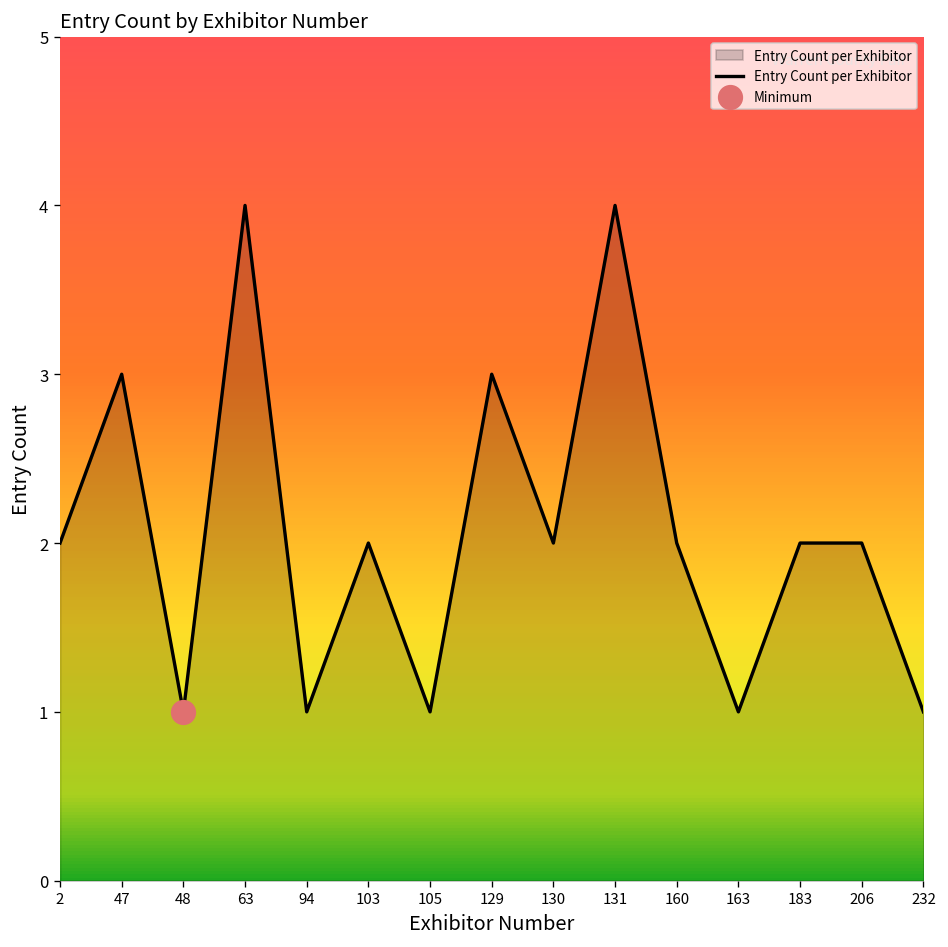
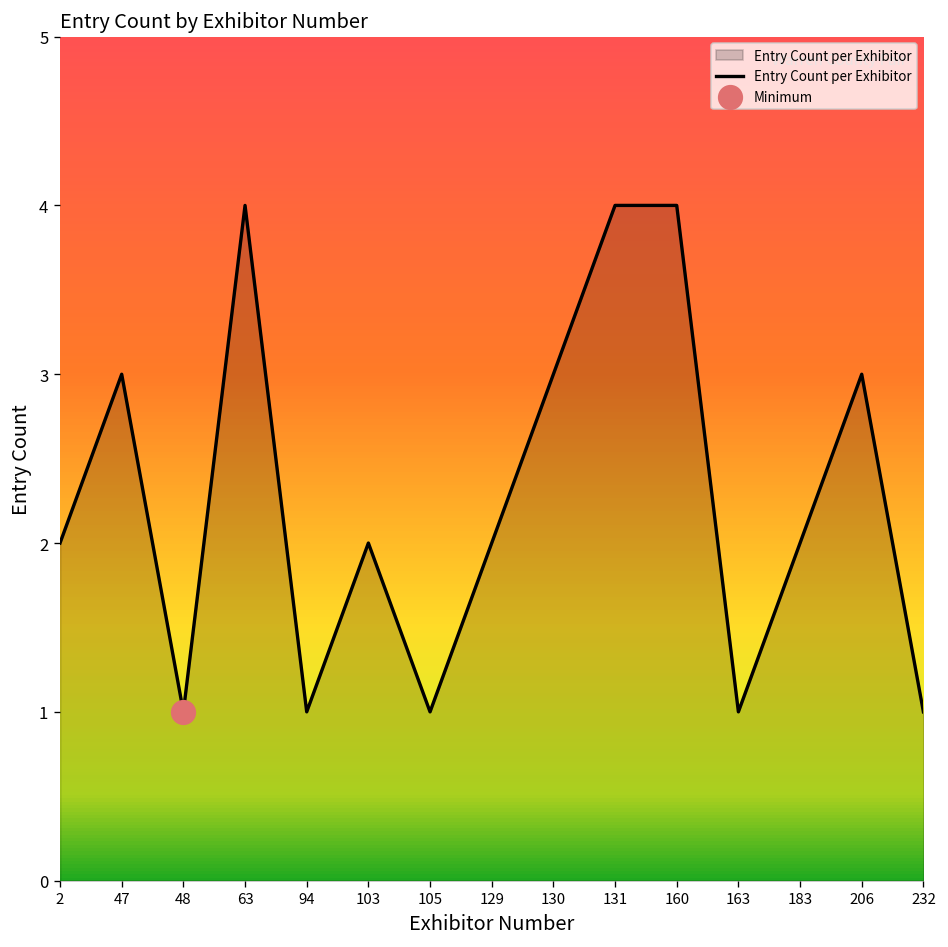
Entry Count per Exhibitor, 129: 3 -> 2
Entry Count per Exhibitor, 130: 2 -> 3
Entry Count per Exhibitor, 160: 2 -> 4
Entry Count per Exhibitor, 206: 2 -> 3
